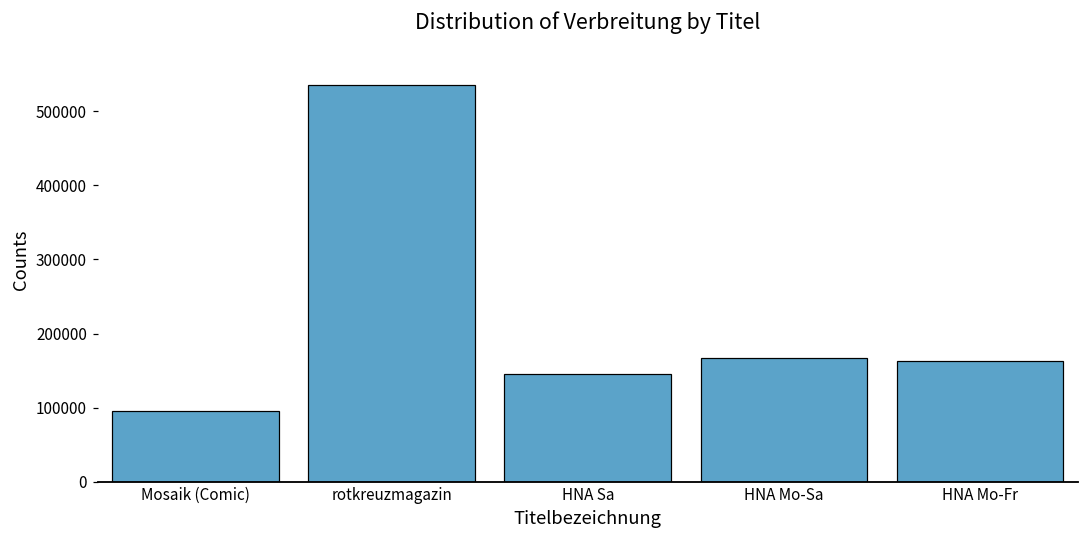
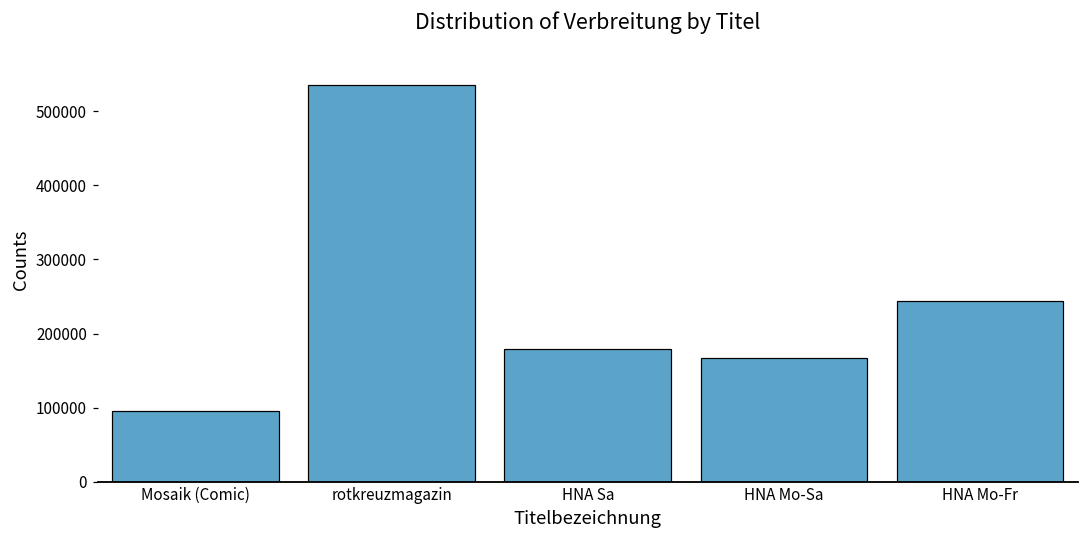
HNA Sa: 150000 -> 180000
HNA Mo-Fr: 160000 -> 240000
